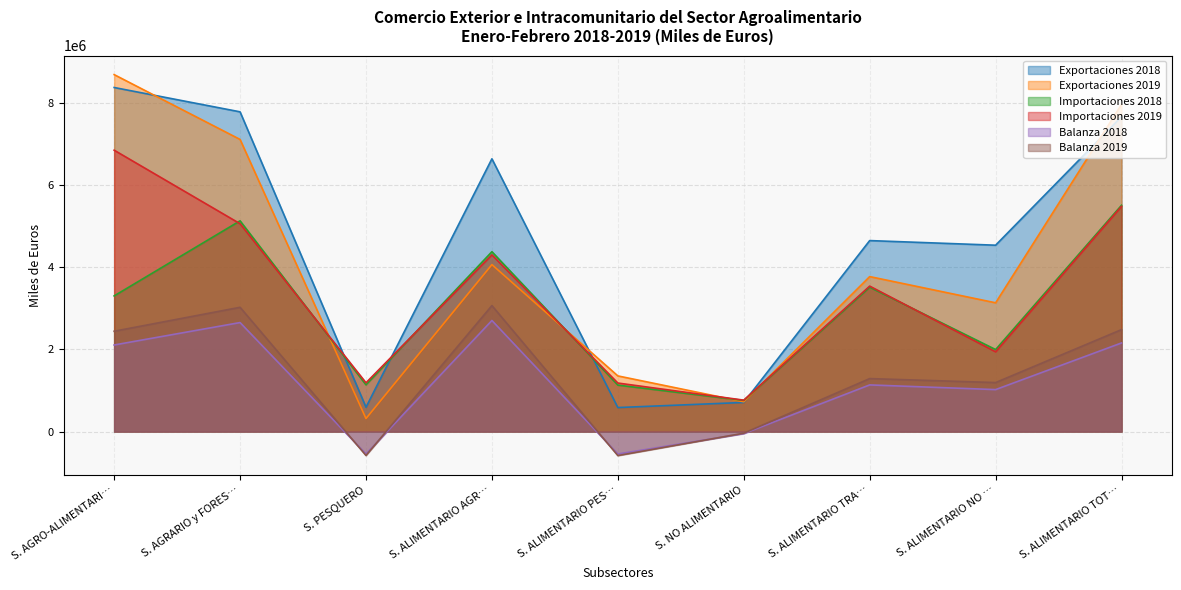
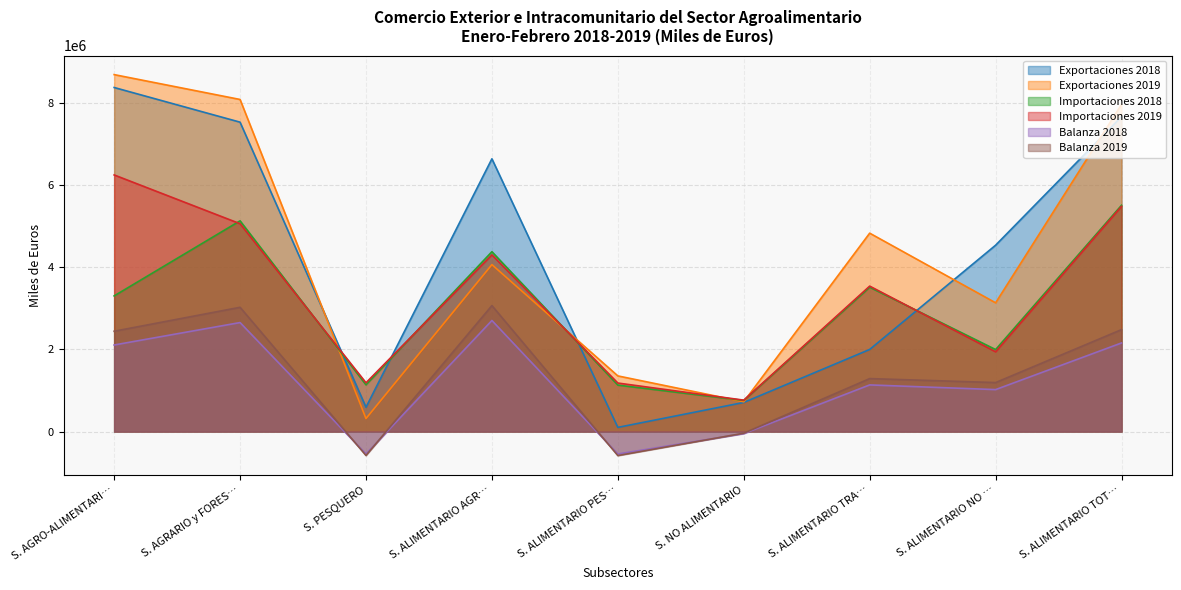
Importaciones 2019, S. AGRO-ALIMENTARI…: 6900000 -> 6300000
Exportaciones 2018, S. AGRARIO y FORES…: 7800000 -> 7500000
Exportaciones 2019, S. AGRARIO y FORES…: 7100000 -> 8100000
Exportaciones 2018, S. ALIMENTARIO PES…: 600000 -> 100000
Exportaciones 2018, S. ALIMENTARIO TRA…: 4700000 -> 2000000
Exportaciones 2019, S. ALIMENTARIO TRA…: 3800000 -> 4800000
